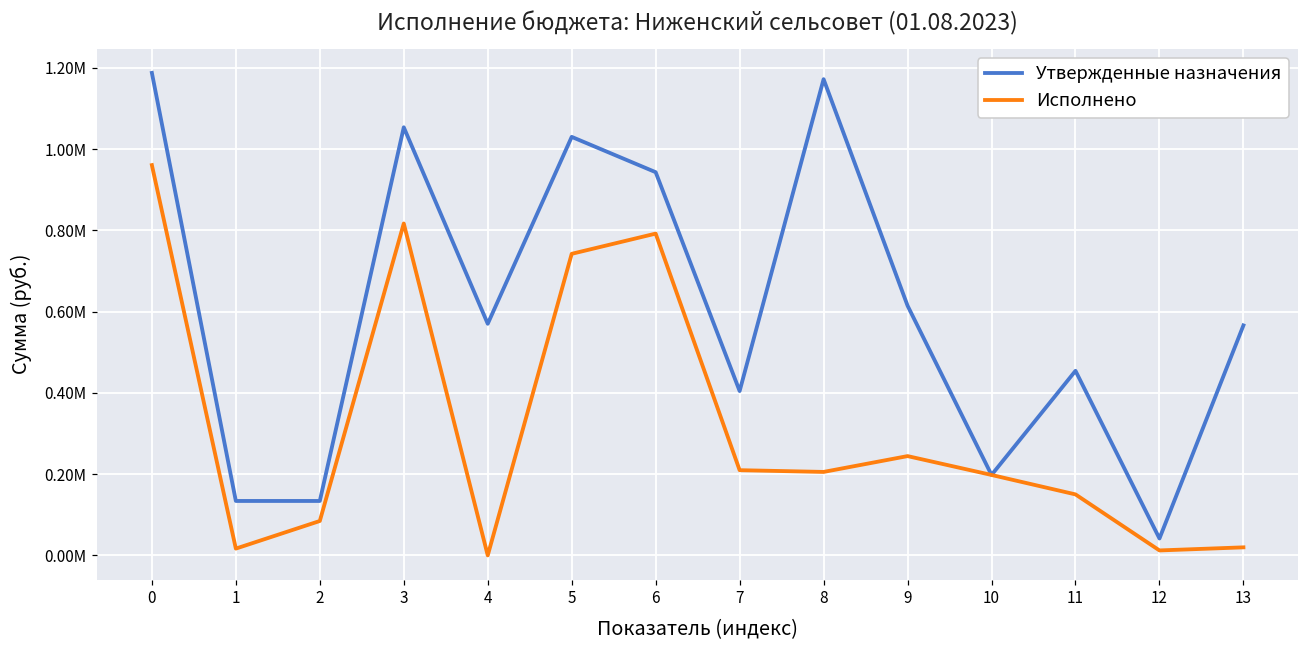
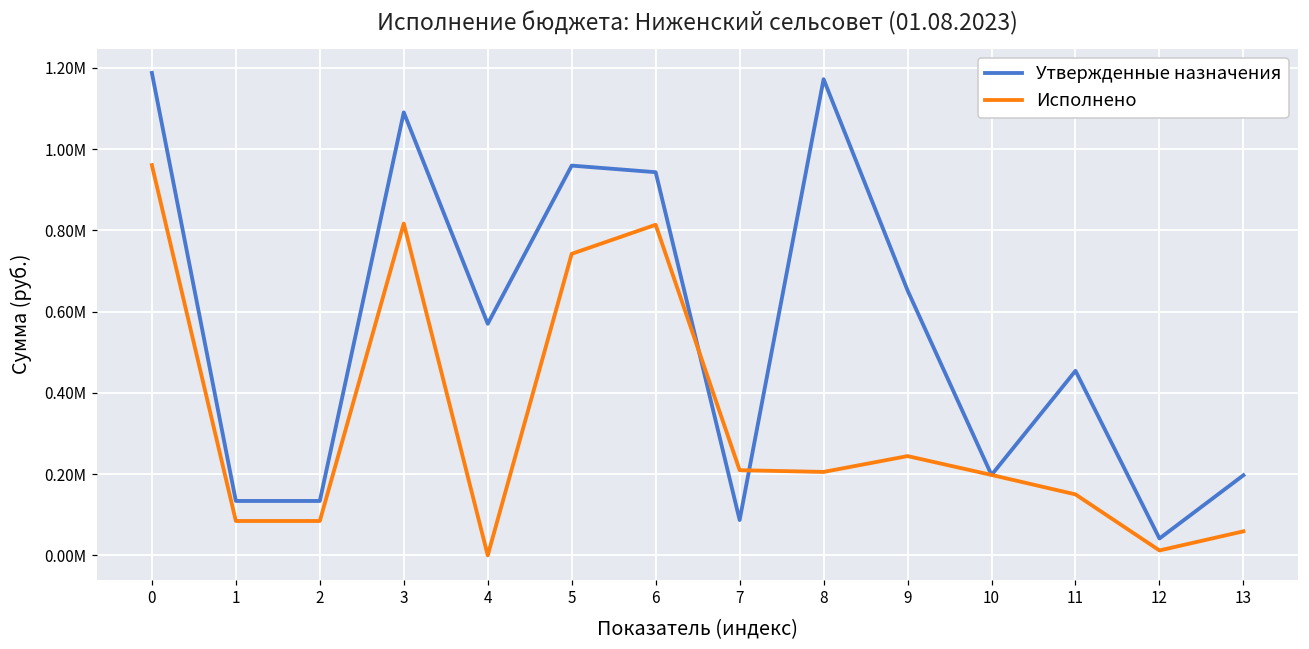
Исполнено, 1: 20000 -> 80000
Утвержденные назначения, 3: 1050000 -> 1090000
Утвержденные назначения, 5: 1030000 -> 960000
Исполнено, 6: 790000 -> 810000
Утвержденные назначения, 7: 400000 -> 90000
Утвержденные назначения, 9: 610000 -> 650000
Утвержденные назначения, 13: 570000 -> 200000
Исполнено, 13: 20000 -> 60000
